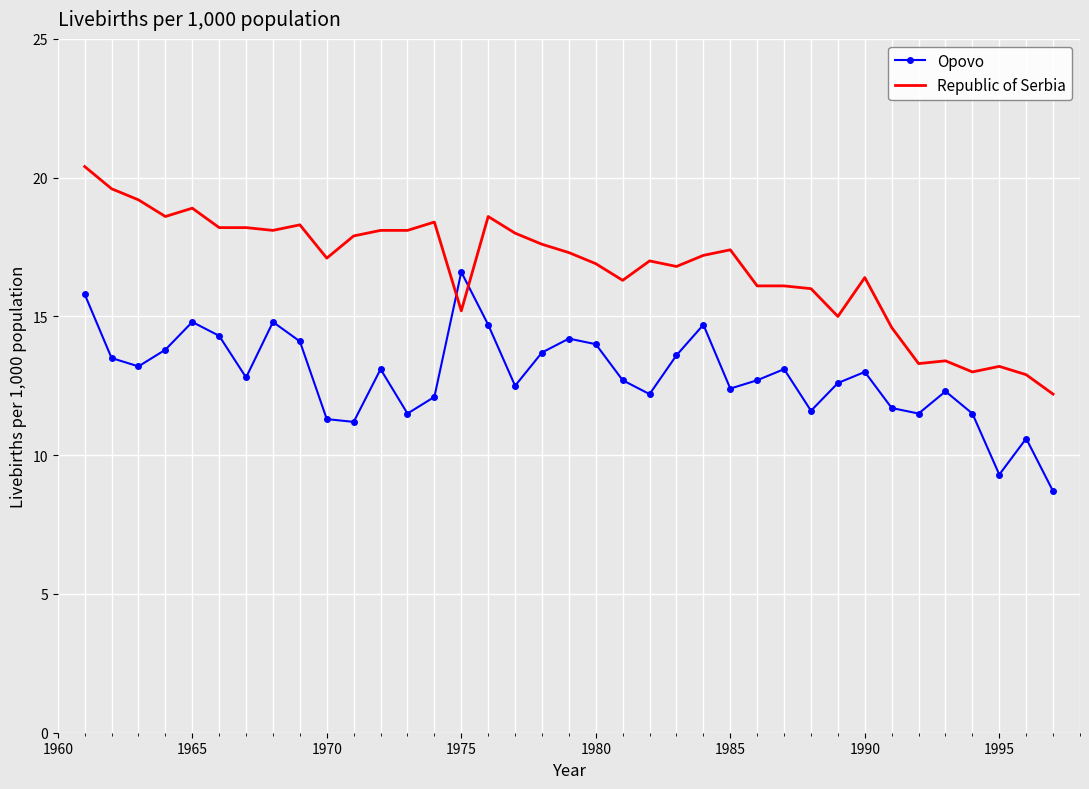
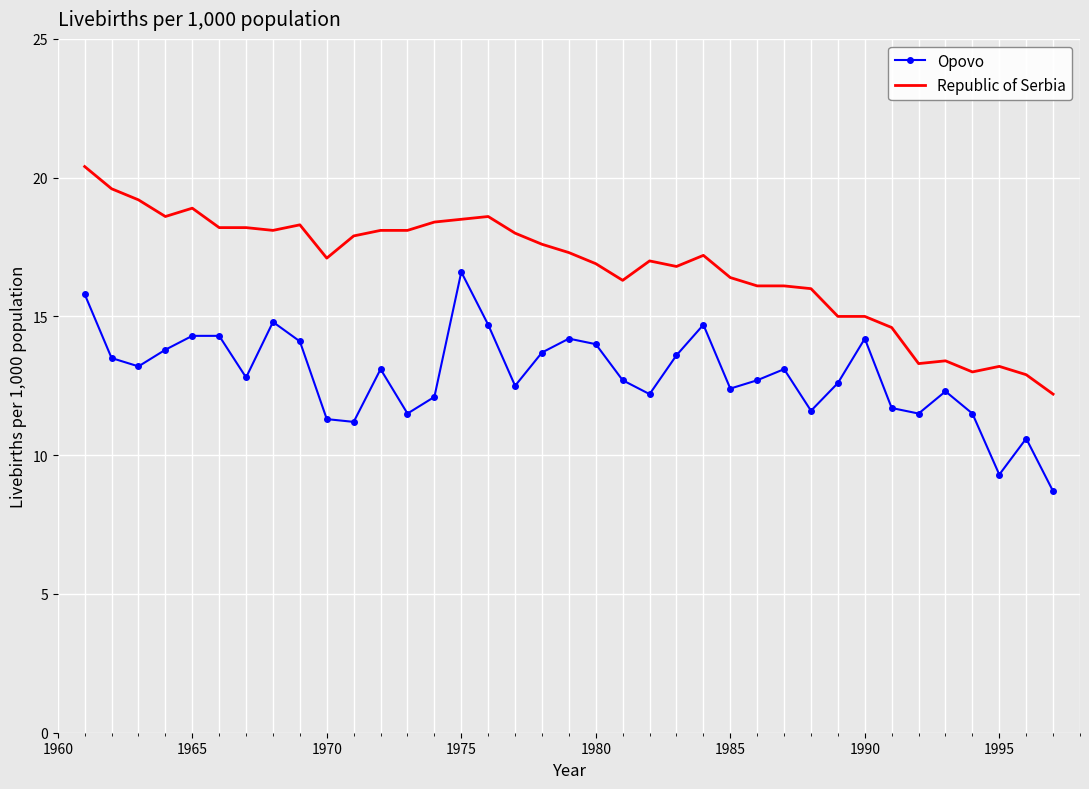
Opovo, 1965: 14.8 -> 14.3
Republic of Serbia, 1975: 15.2 -> 18.5
Republic of Serbia, 1985: 17.4 -> 16.4
Opovo, 1990: 13.0 -> 14.2
Republic of Serbia, 1990: 16.4 -> 15.0
